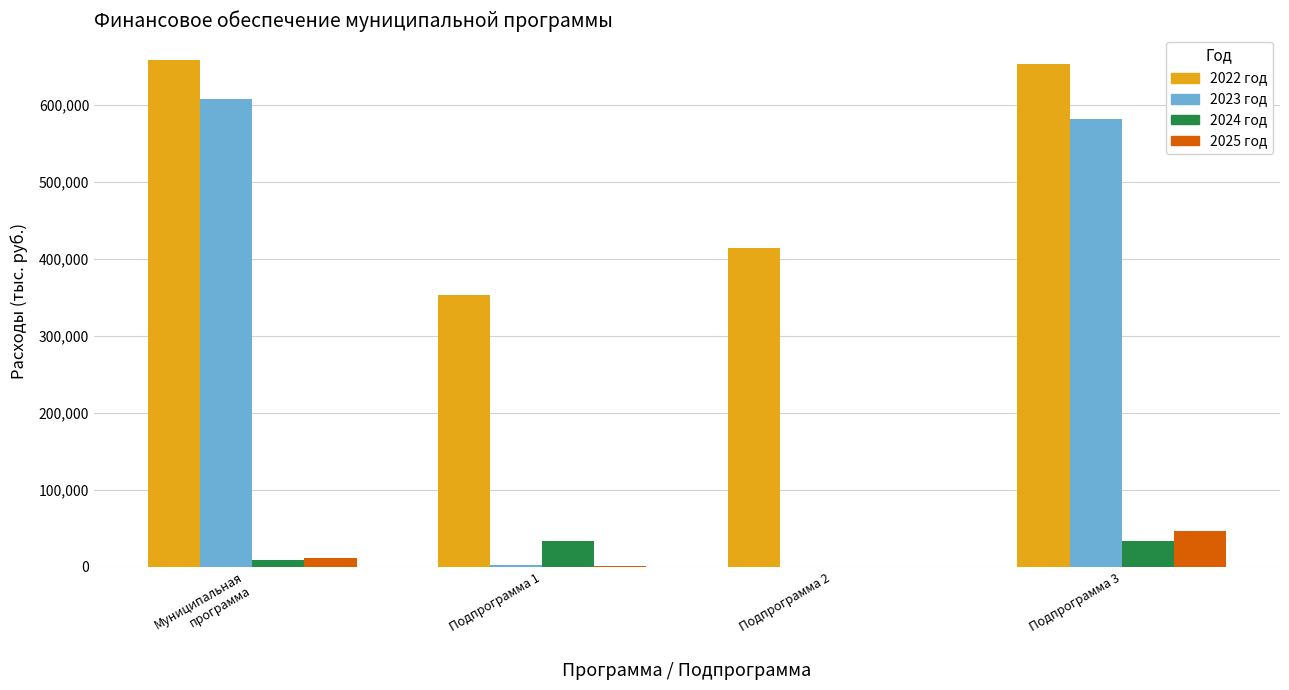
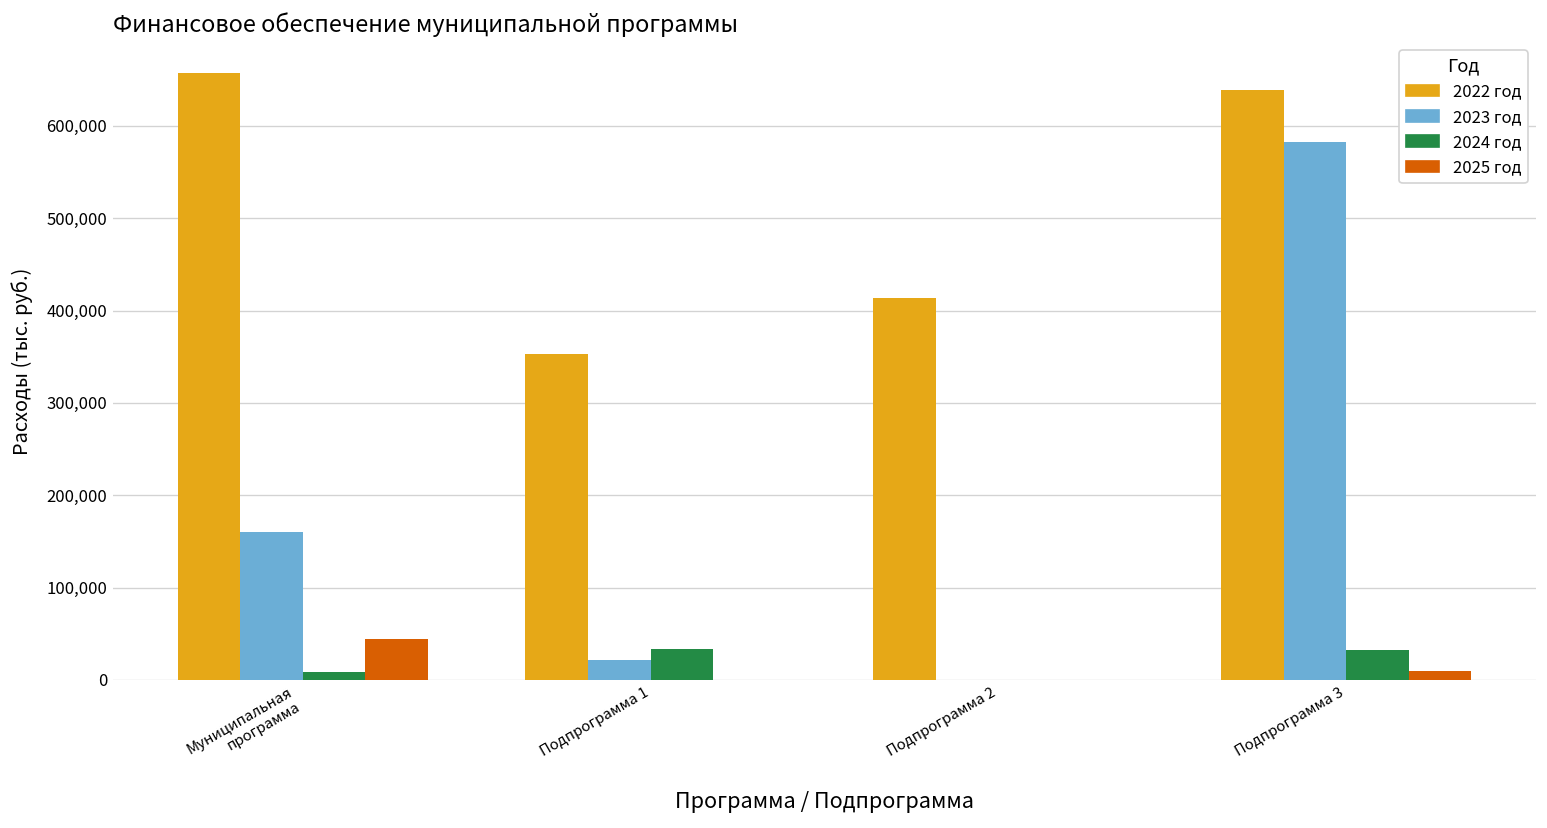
2023 год, Муниципальная программа: 610,000 -> 160,000
2025 год, Муниципальная программа: 10,000 -> 40,000
2023 год, Подпрограмма 1: 0 -> 20,000
2022 год, Подпрограмма 3: 650,000 -> 640,000
2025 год, Подпрограмма 3: 50,000 -> 10,000
